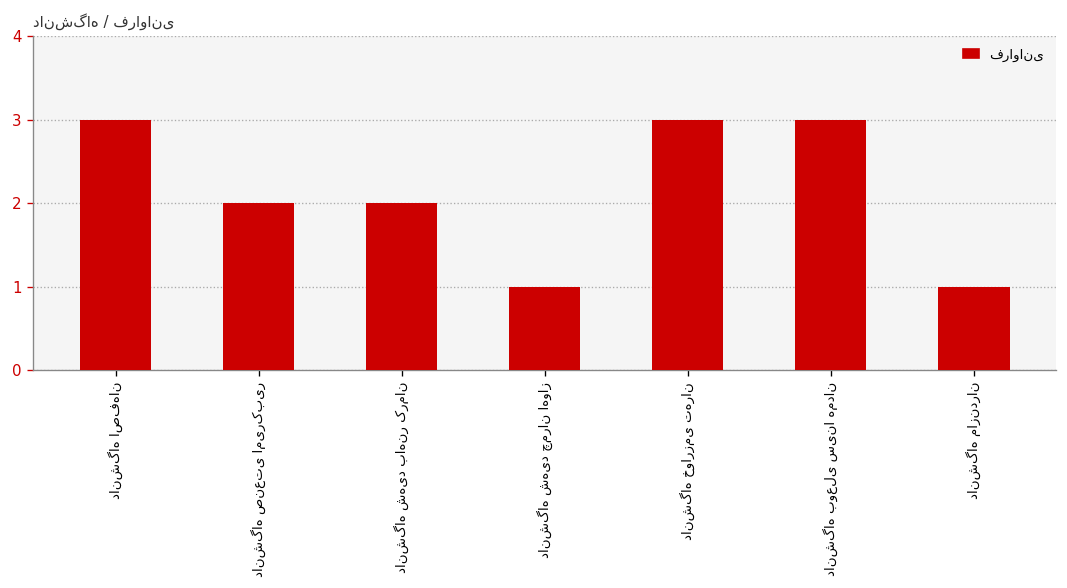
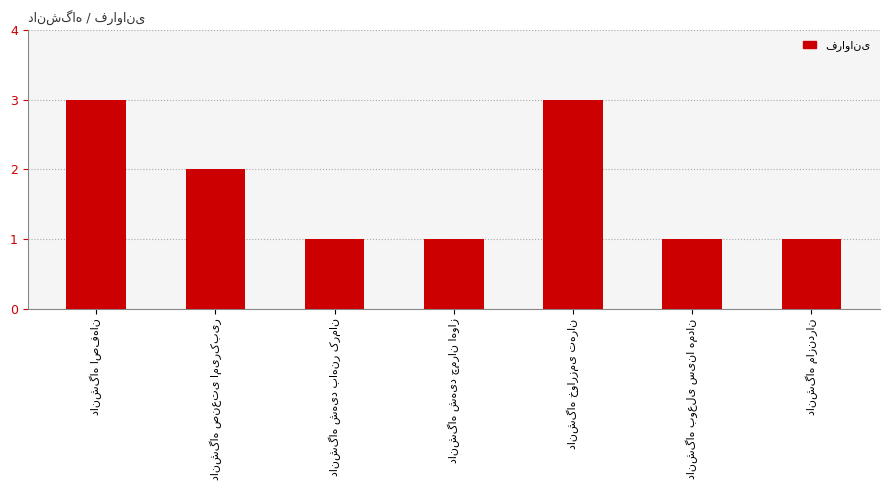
دانشگاه شهید باهنر کرمان: 2 -> 1
دانشگاه بوعلی سینا همدان: 3 -> 1
